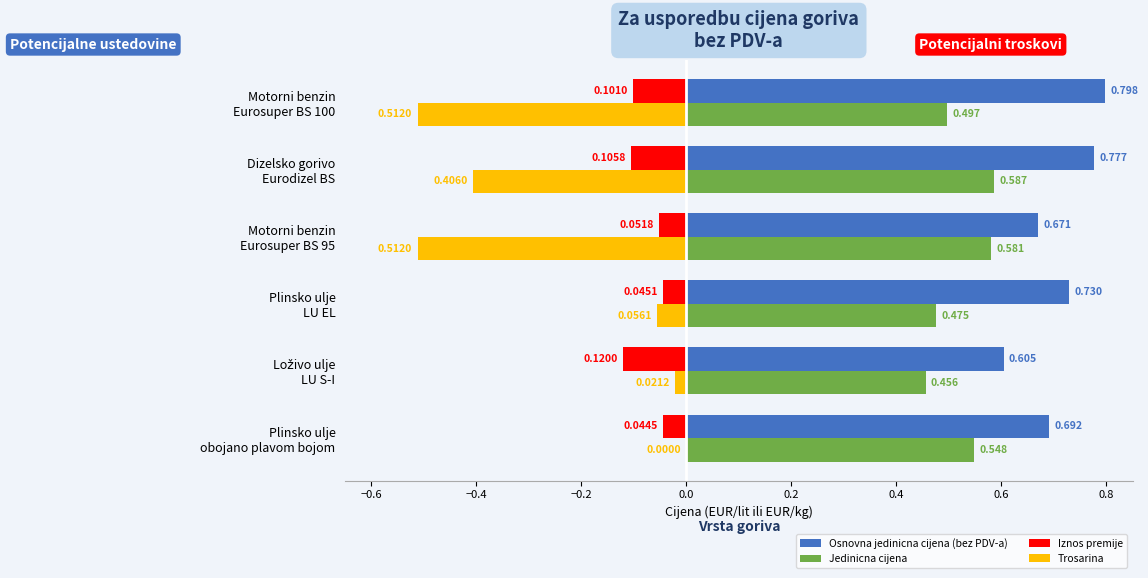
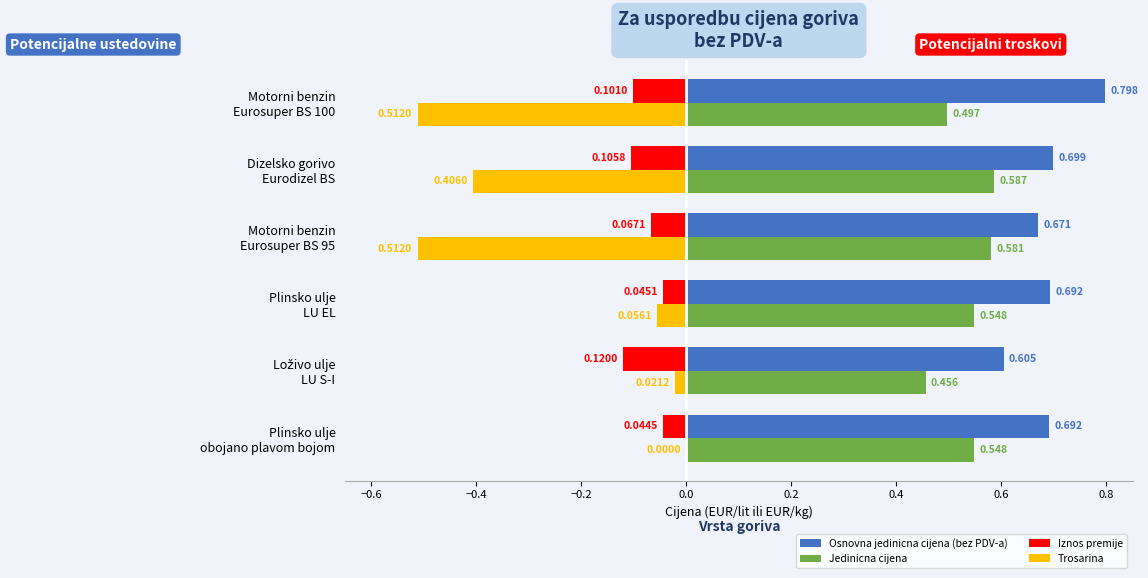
Osnovna jedinicna cijena (bez PDV-a), Dizelsko gorivo Eurodizel BS: 0.777 -> 0.699
Iznos premije, Motorni benzin Eurosuper BS 95: 0.0518 -> 0.0671
Osnovna jedinicna cijena (bez PDV-a), Plinsko ulje LU EL: 0.730 -> 0.692
Jedinicna cijena, Plinsko ulje LU EL: 0.475 -> 0.548
